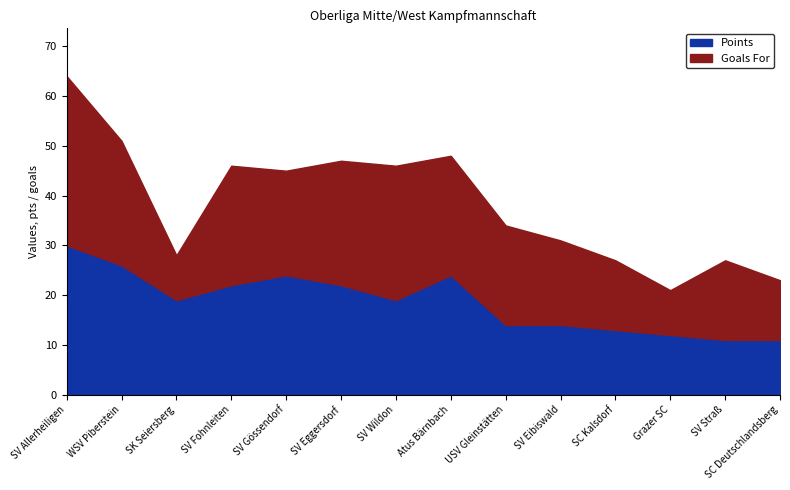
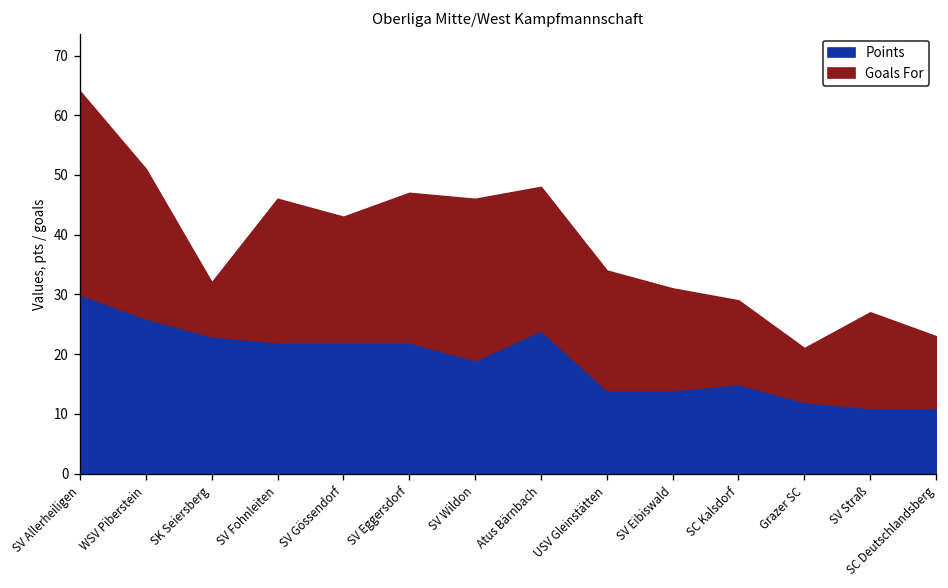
Points, SK Seiersberg: 19 -> 23
Points, SV Gössendorf: 24 -> 22
Points, SC Kalsdorf: 13 -> 15
